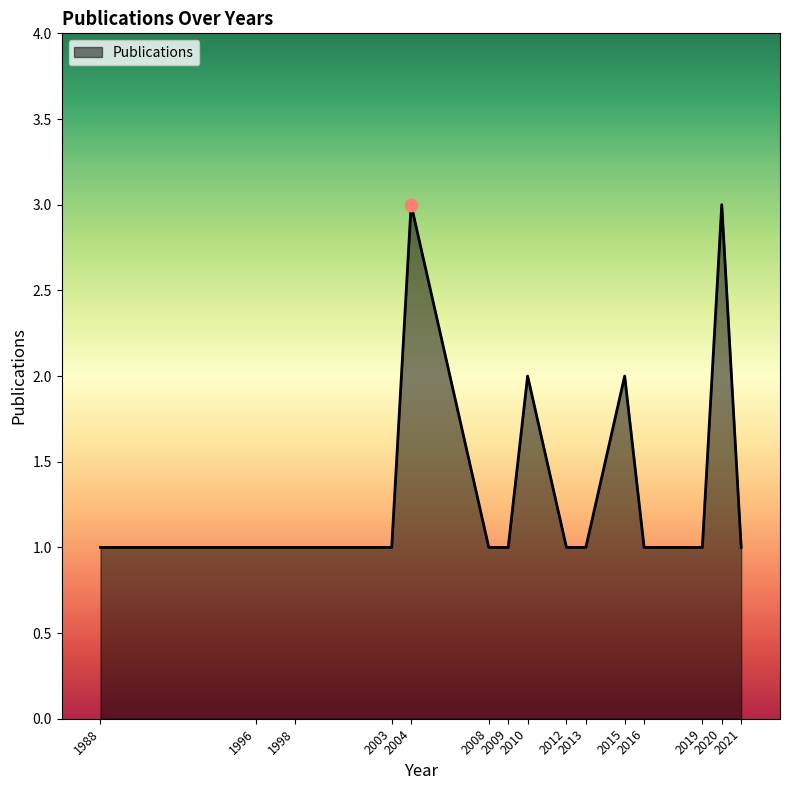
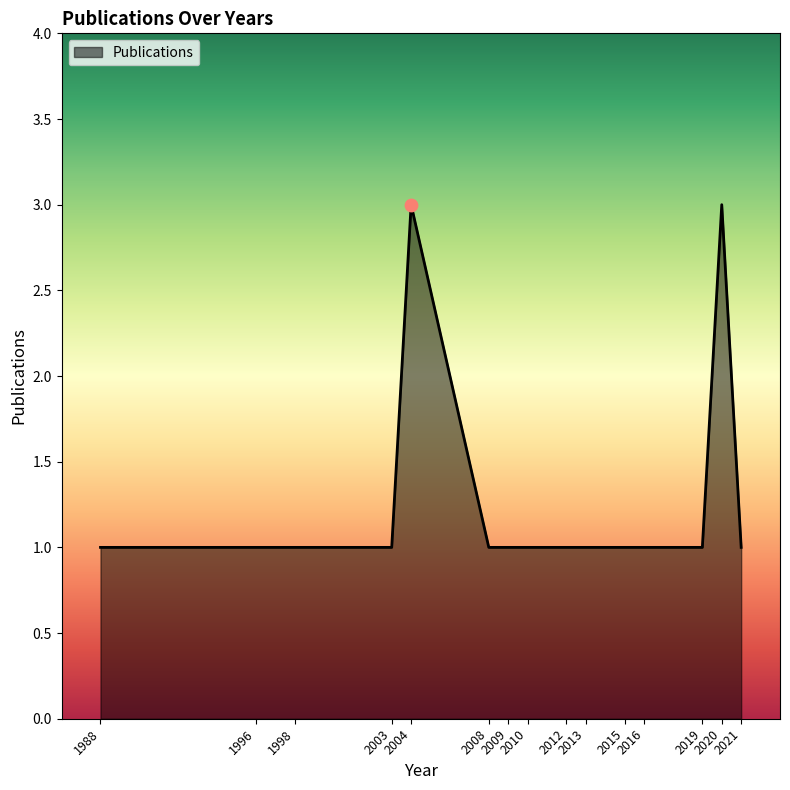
Publications, 2010: 2 -> 1
Publications, 2015: 2 -> 1
